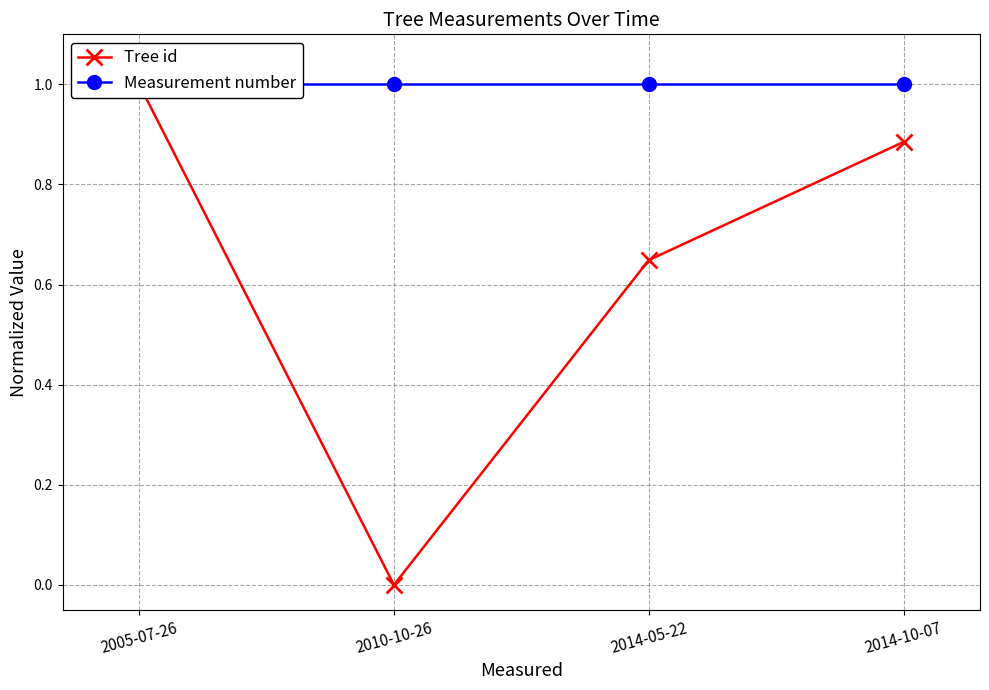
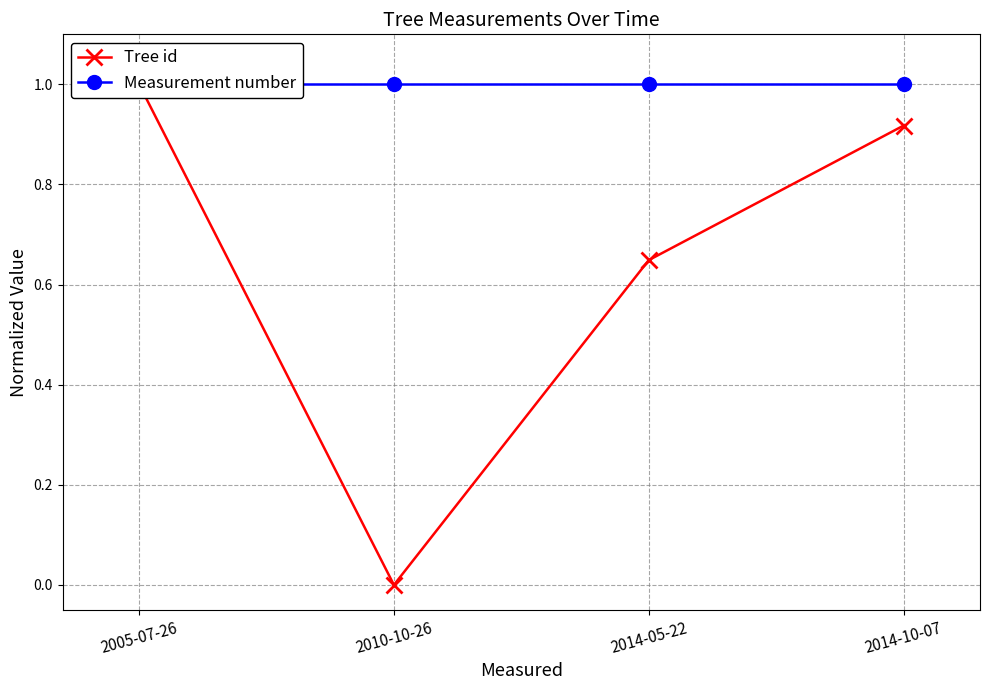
Tree id, 2014-10-07: 0.88 -> 0.92
